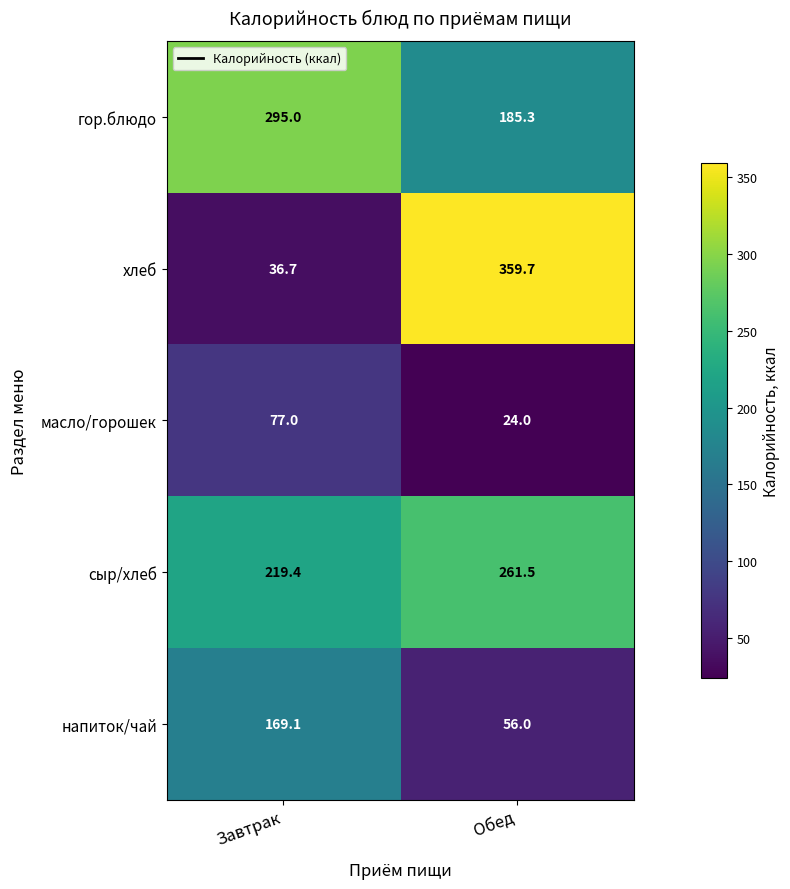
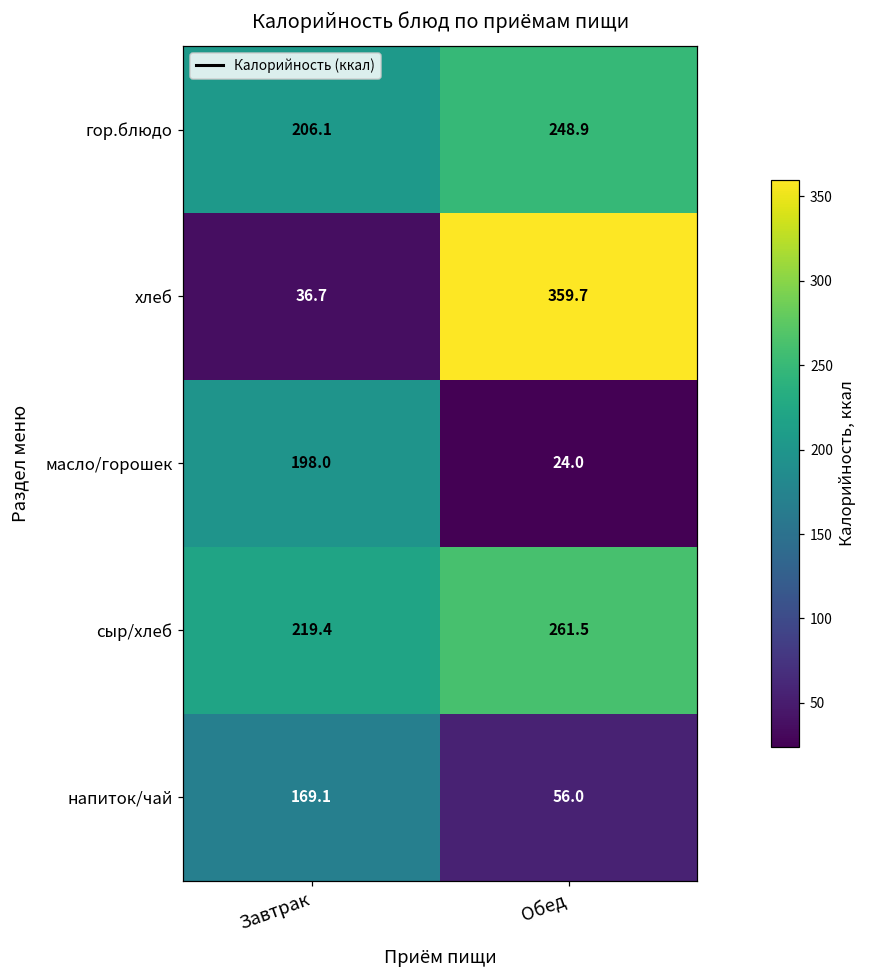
гор.блюдо, Завтрак: 295.0 -> 206.1
гор.блюдо, Обед: 185.3 -> 248.9
масло/горошек, Завтрак: 77.0 -> 198.0
